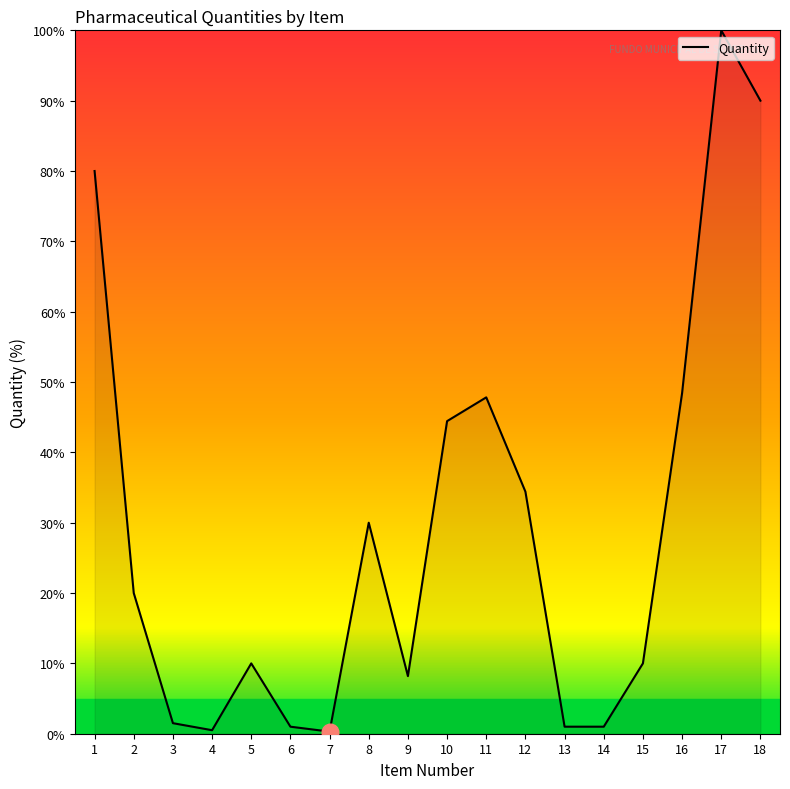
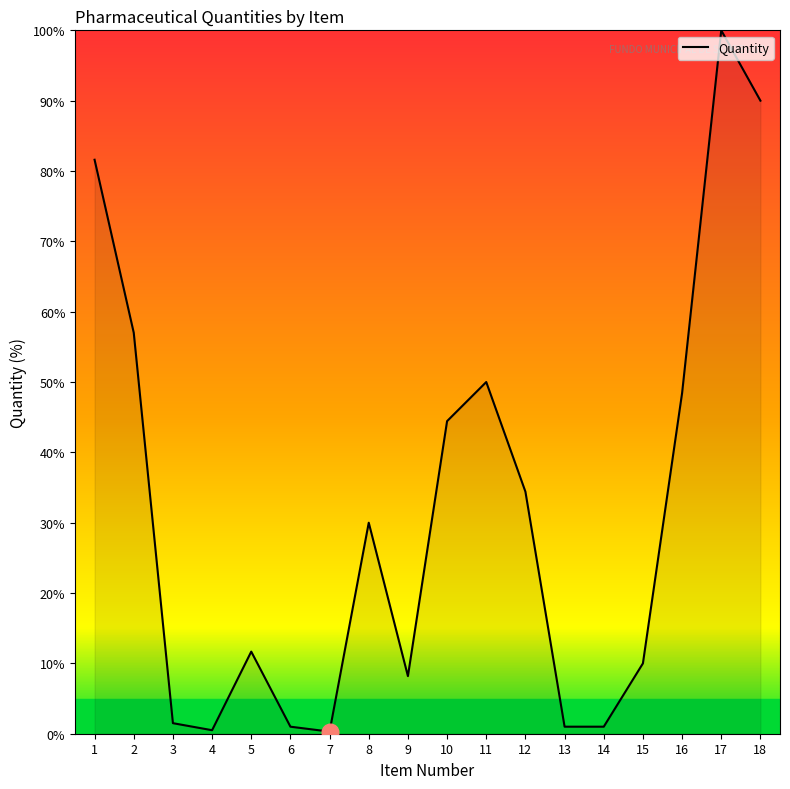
Quantity, 1: 80% -> 82%
Quantity, 2: 20% -> 57%
Quantity, 5: 10% -> 12%
Quantity, 11: 48% -> 50%
